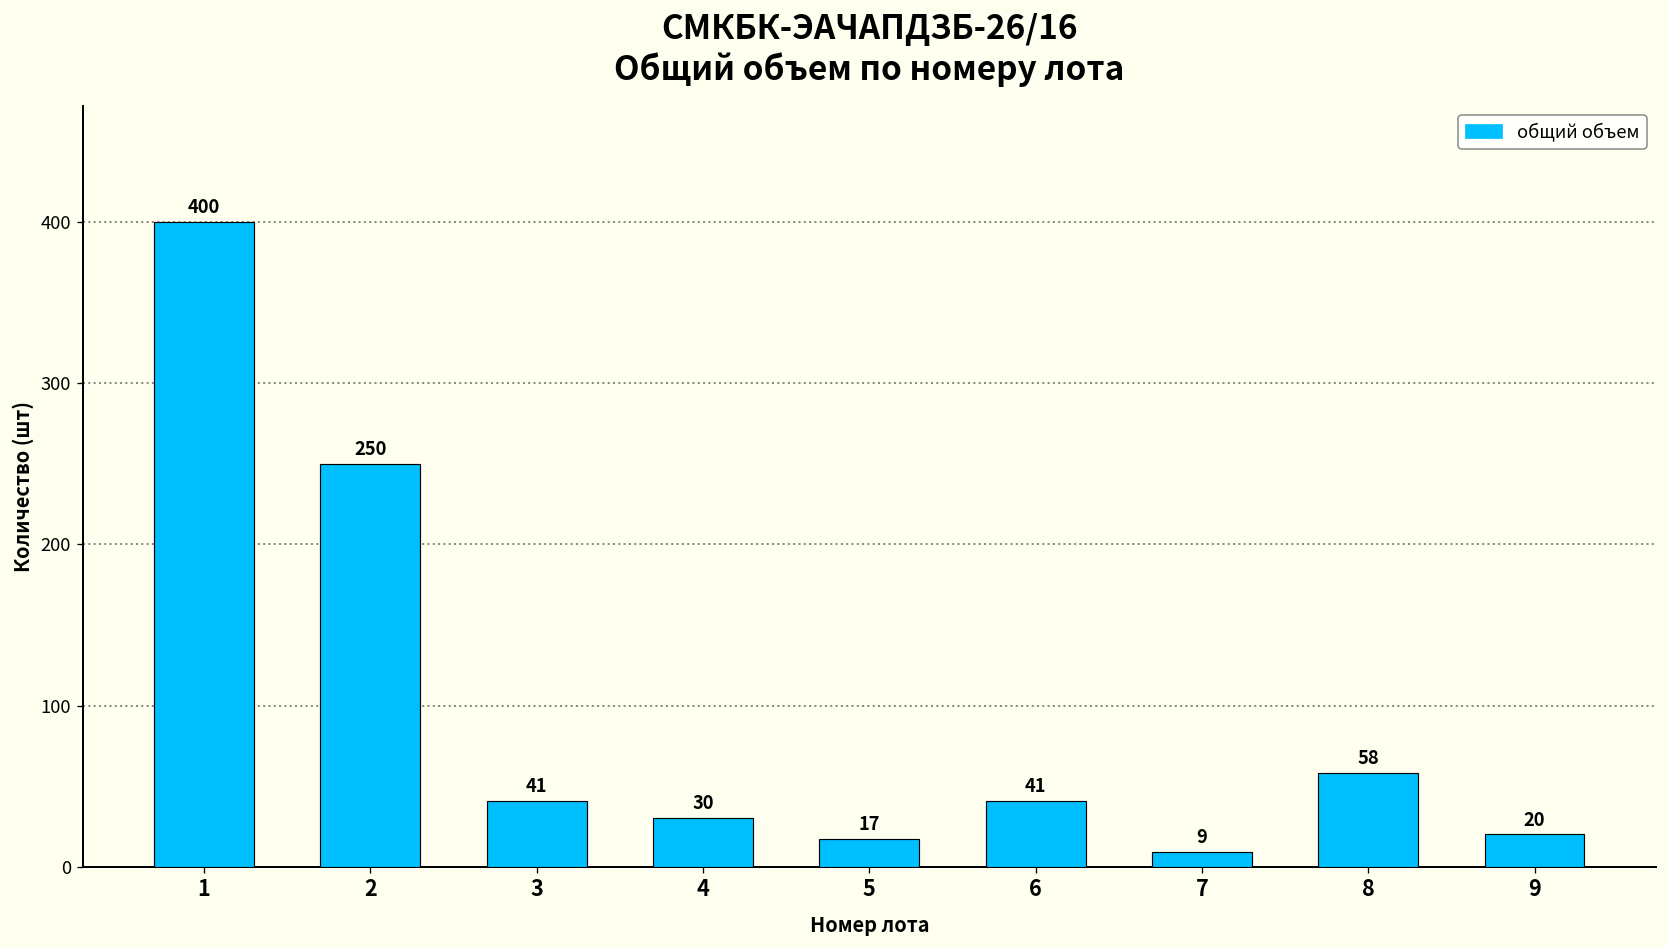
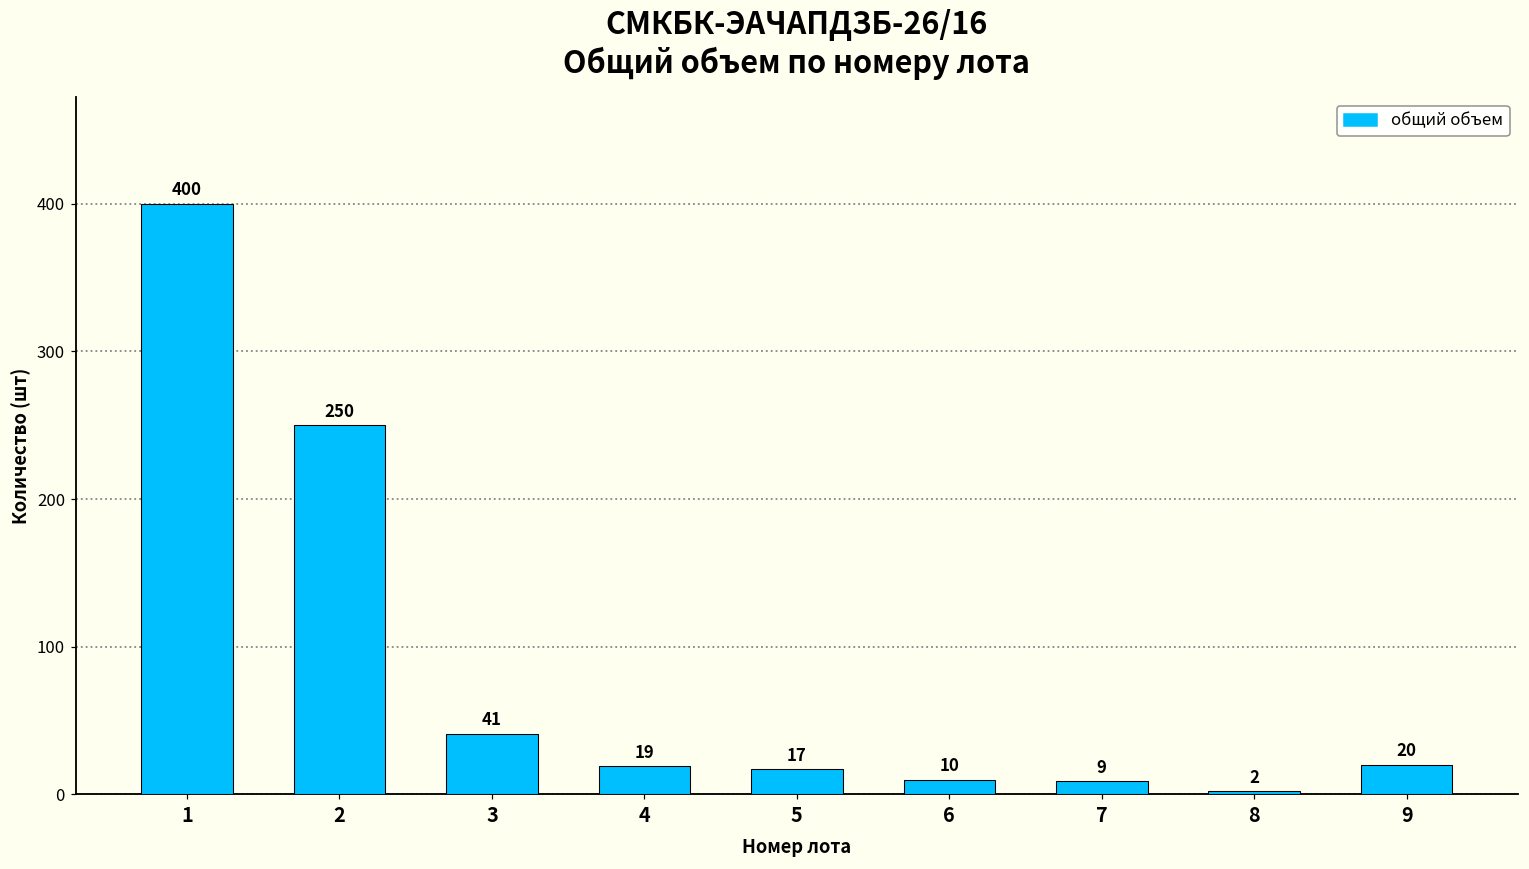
4: 30 -> 19
6: 41 -> 10
8: 58 -> 2
